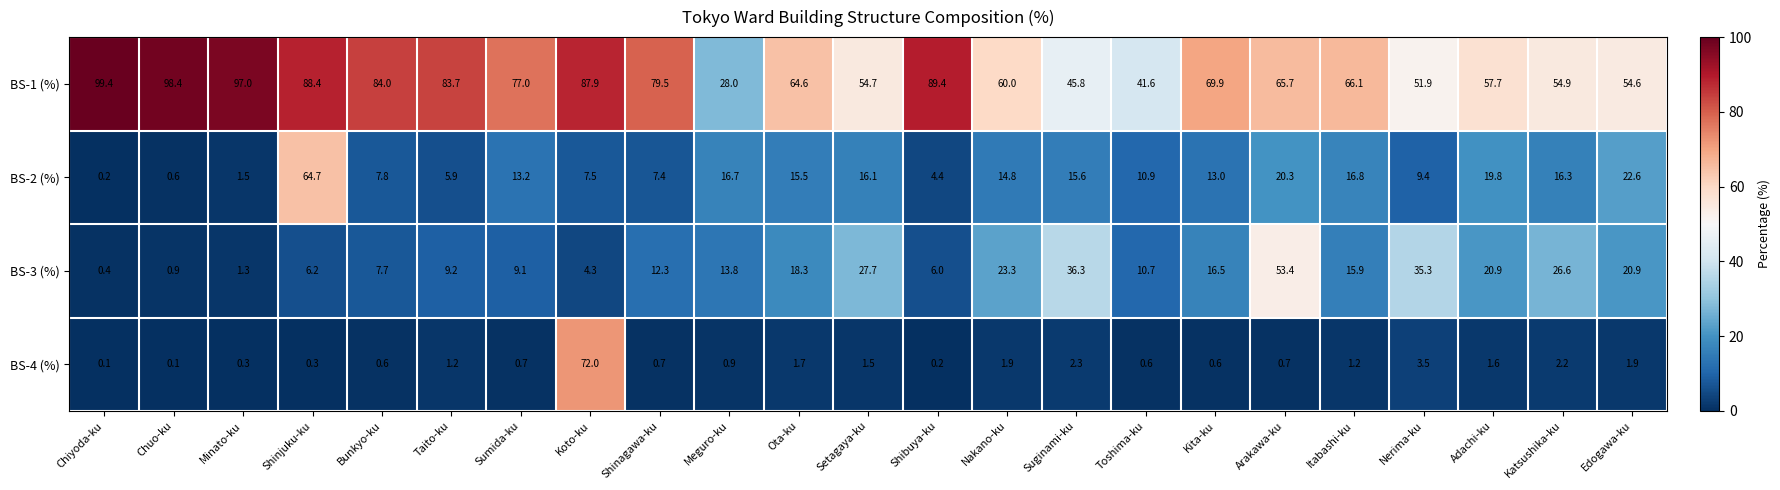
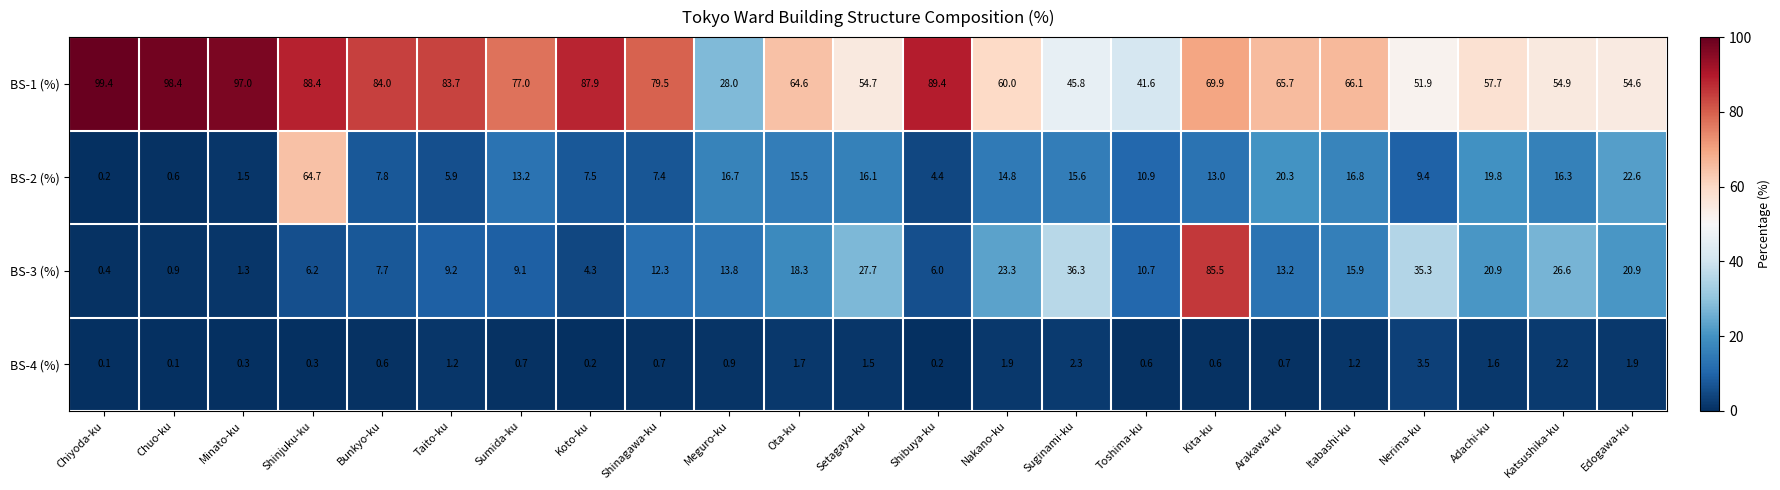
BS-3 (%), Kita-ku: 16.5 -> 85.5
BS-3 (%), Arakawa-ku: 53.4 -> 13.2
BS-4 (%), Koto-ku: 72.0 -> 0.2
